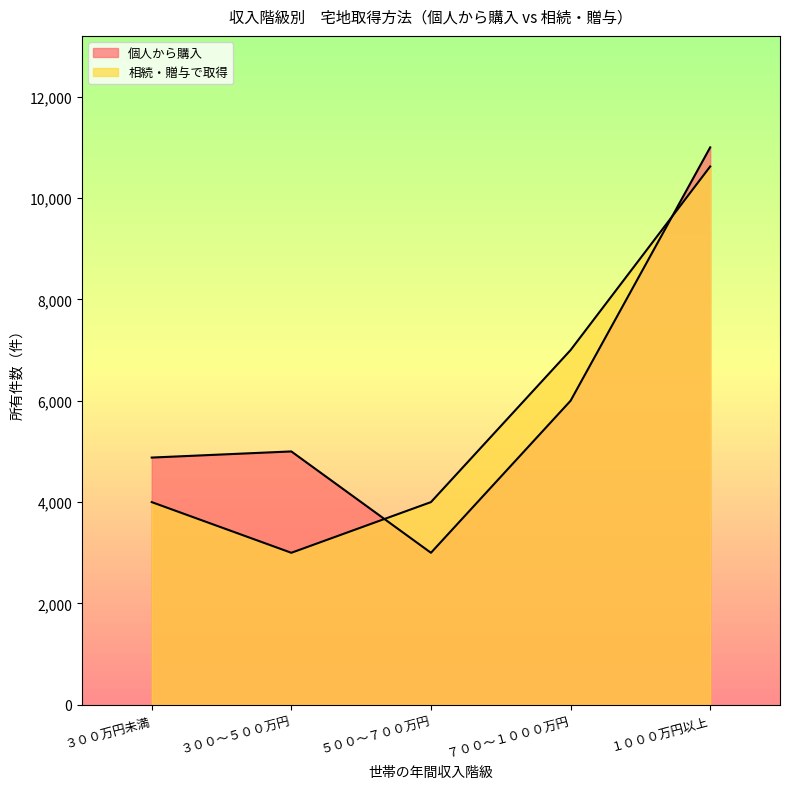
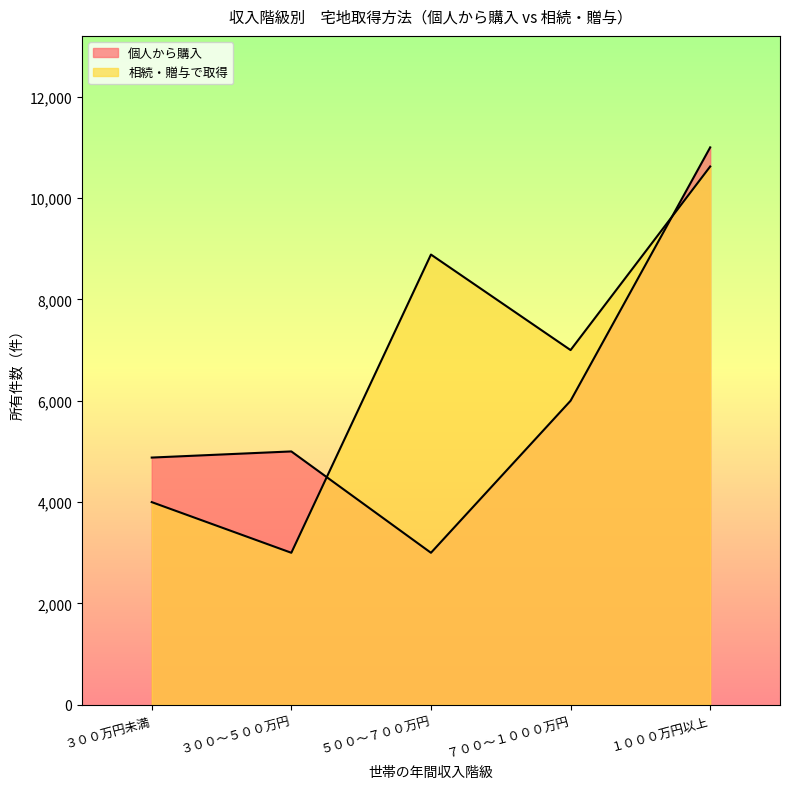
相続・贈与で取得, ５００～７００万円: 4,000 -> 8,900
